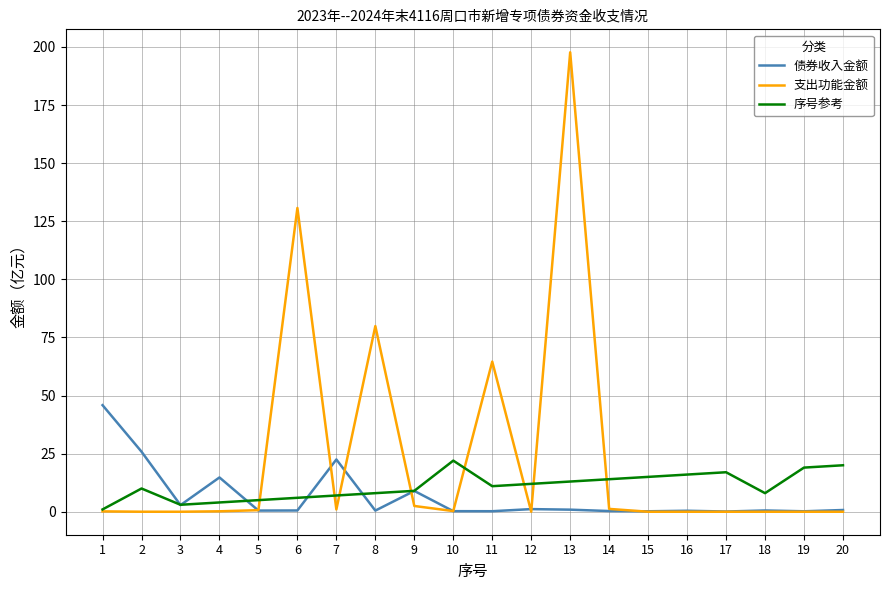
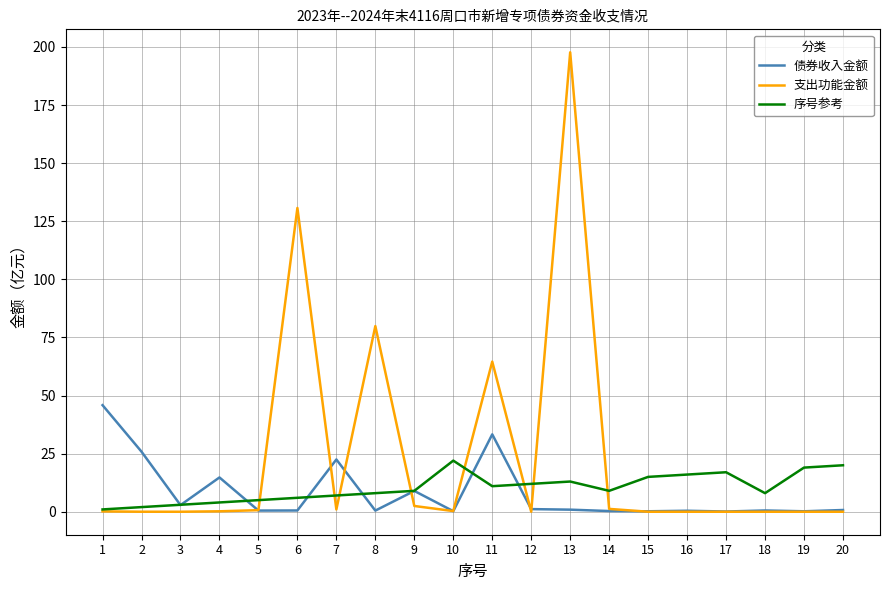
序号参考, 2: 10 -> 2
债券收入金额, 11: 0 -> 33
序号参考, 14: 14 -> 9
